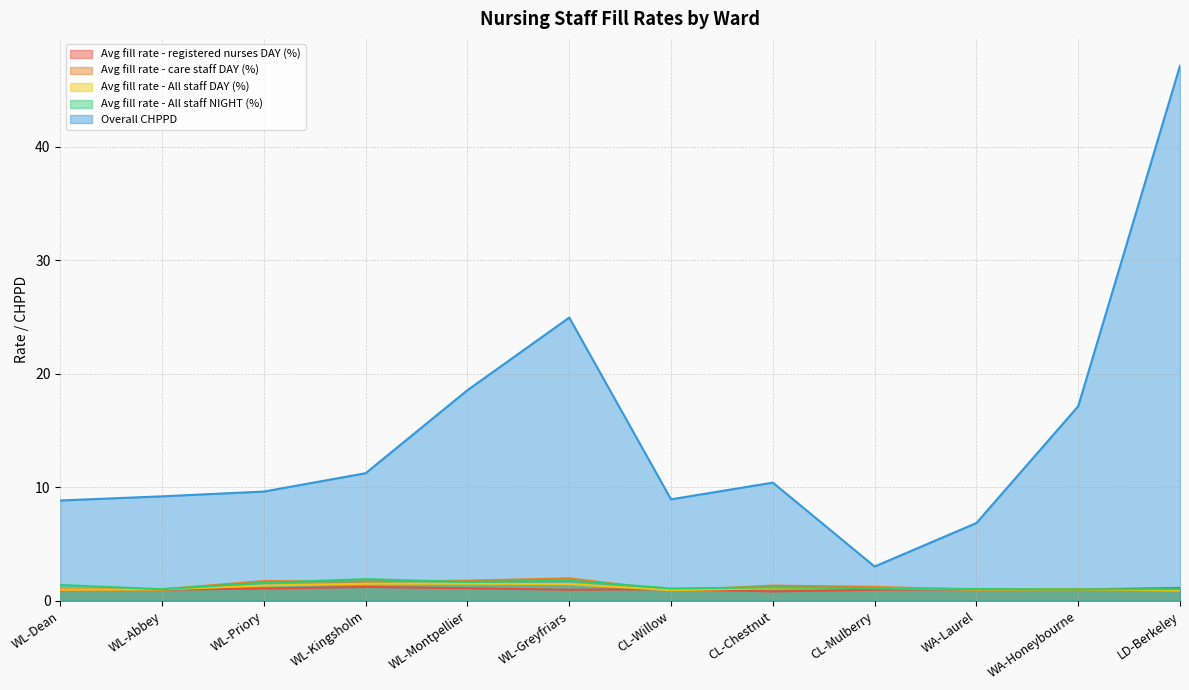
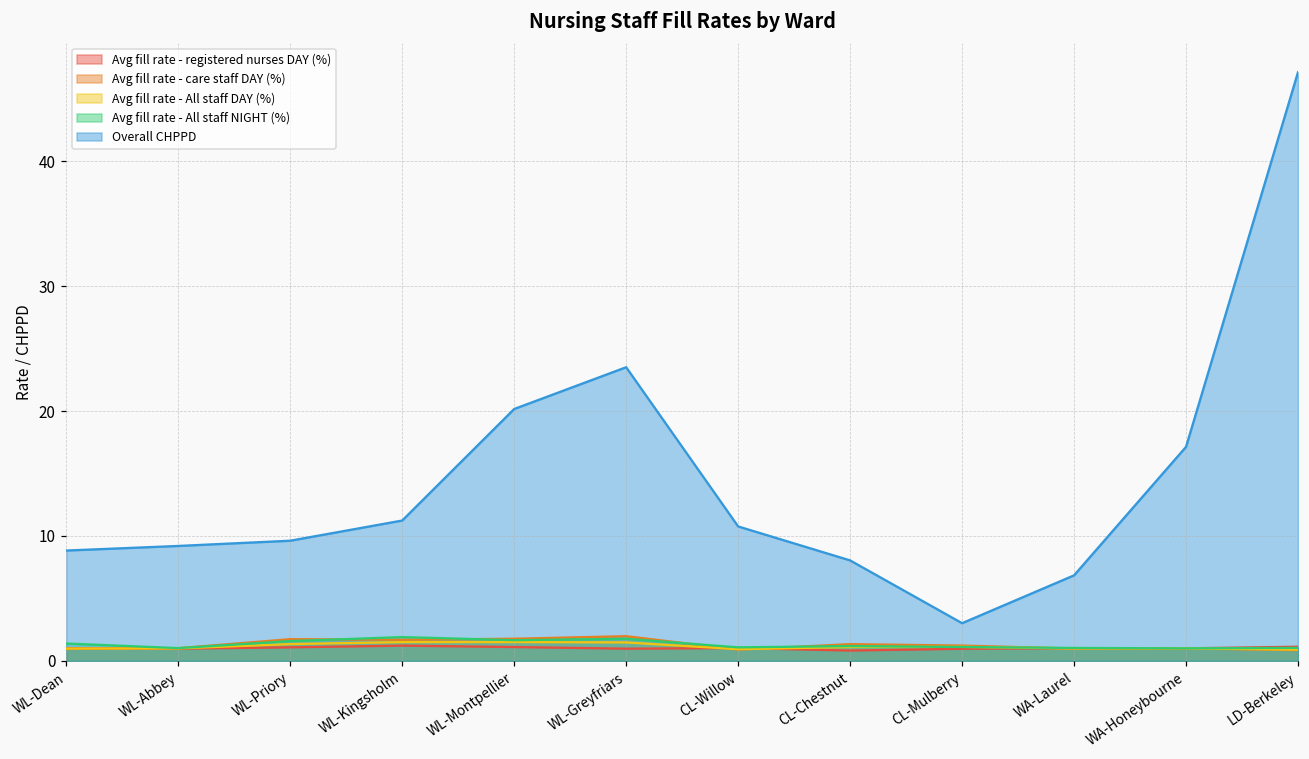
Overall CHPPD, WL-Montpellier: 18.5 -> 20.2
Overall CHPPD, WL-Greyfriars: 24.9 -> 23.5
Overall CHPPD, CL-Willow: 8.9 -> 10.8
Overall CHPPD, CL-Chestnut: 10.4 -> 8.0
